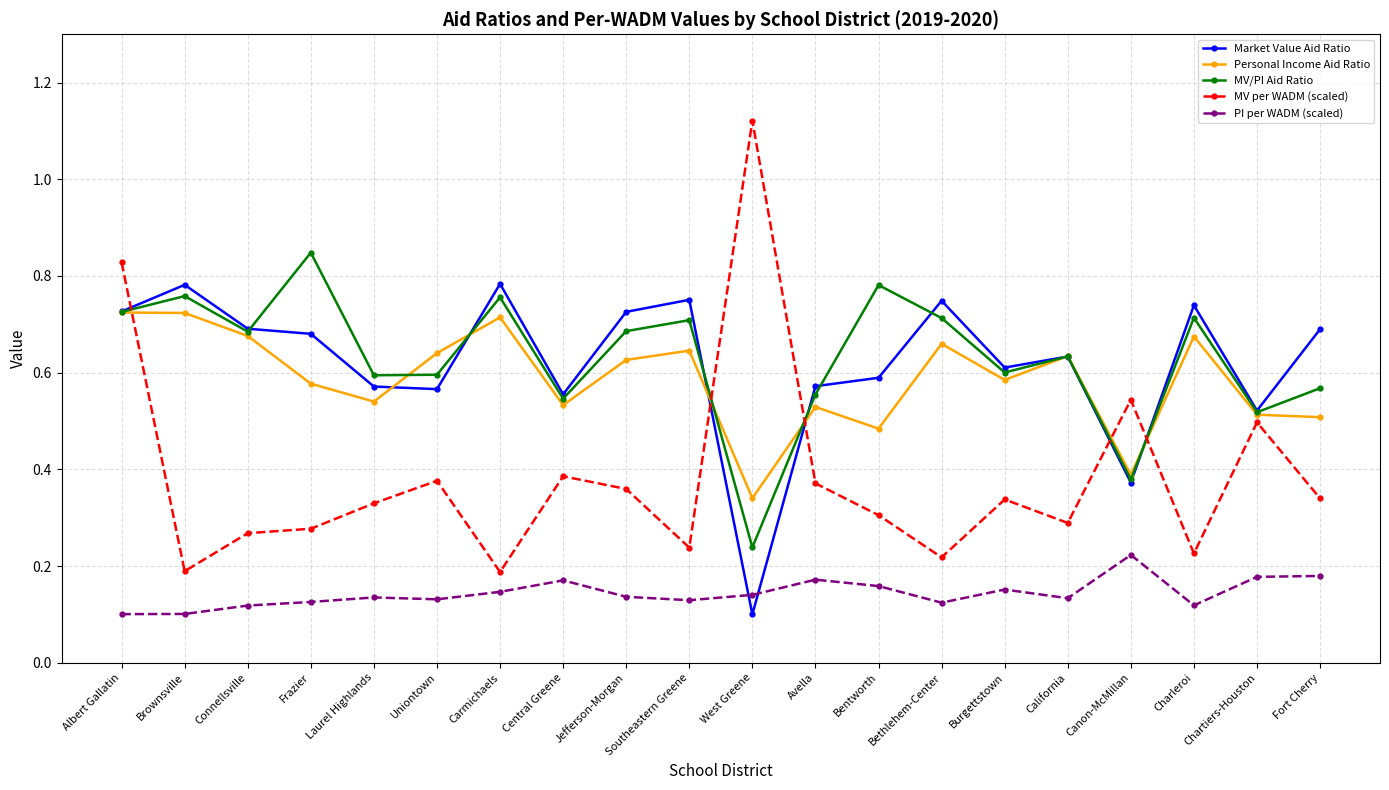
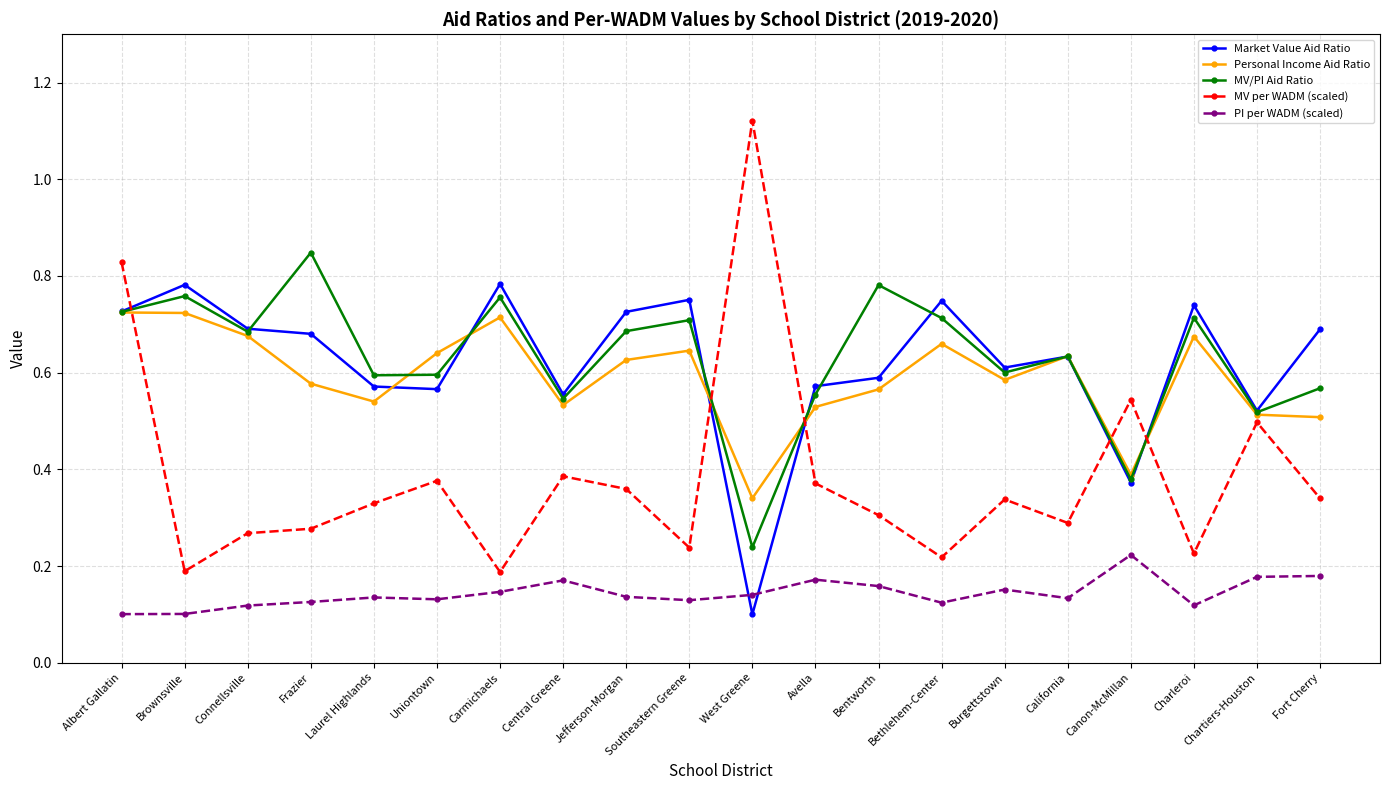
Personal Income Aid Ratio, Bentworth: 0.48 -> 0.57
